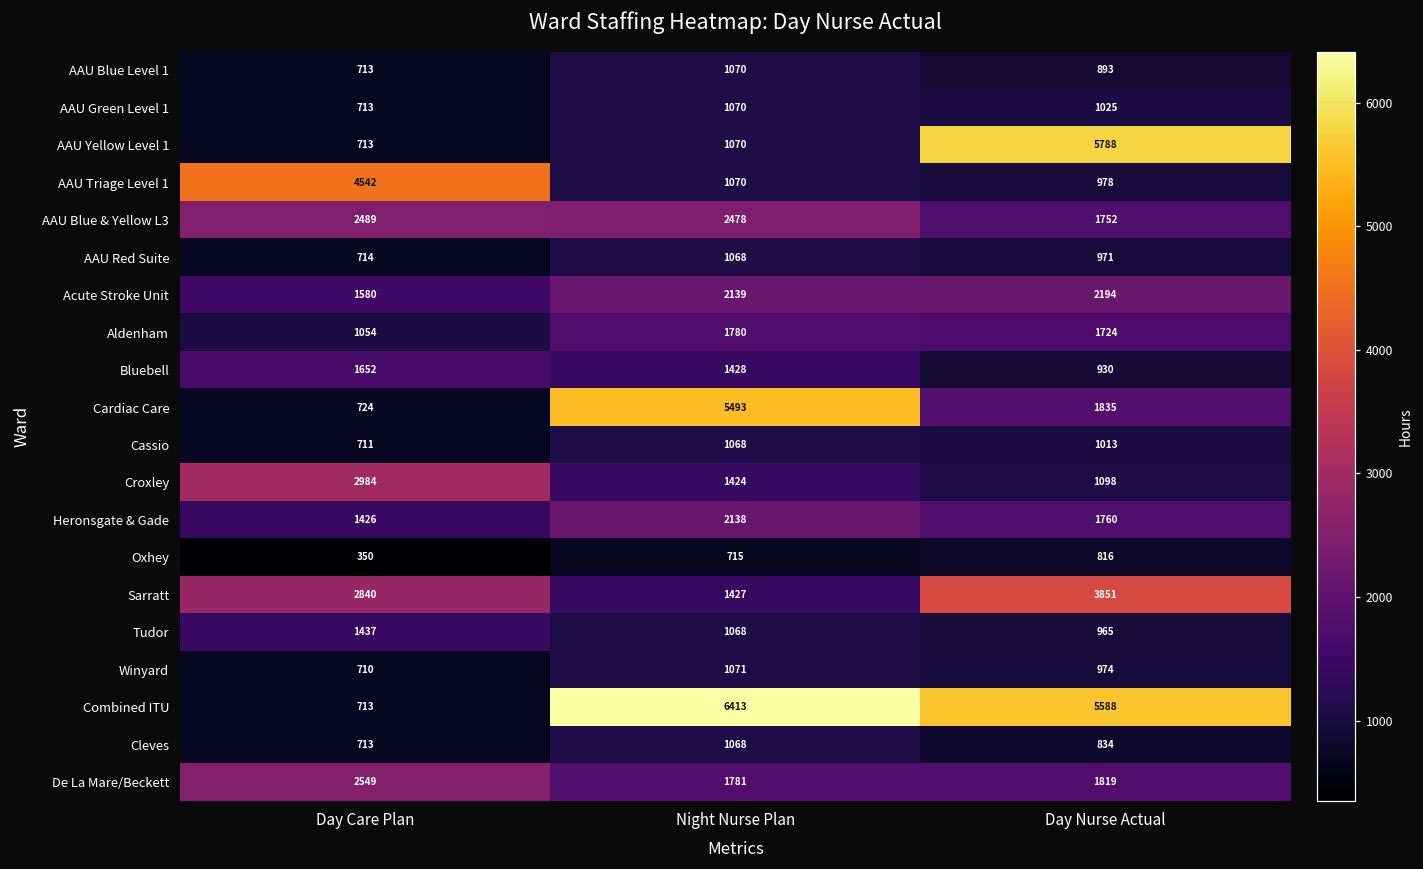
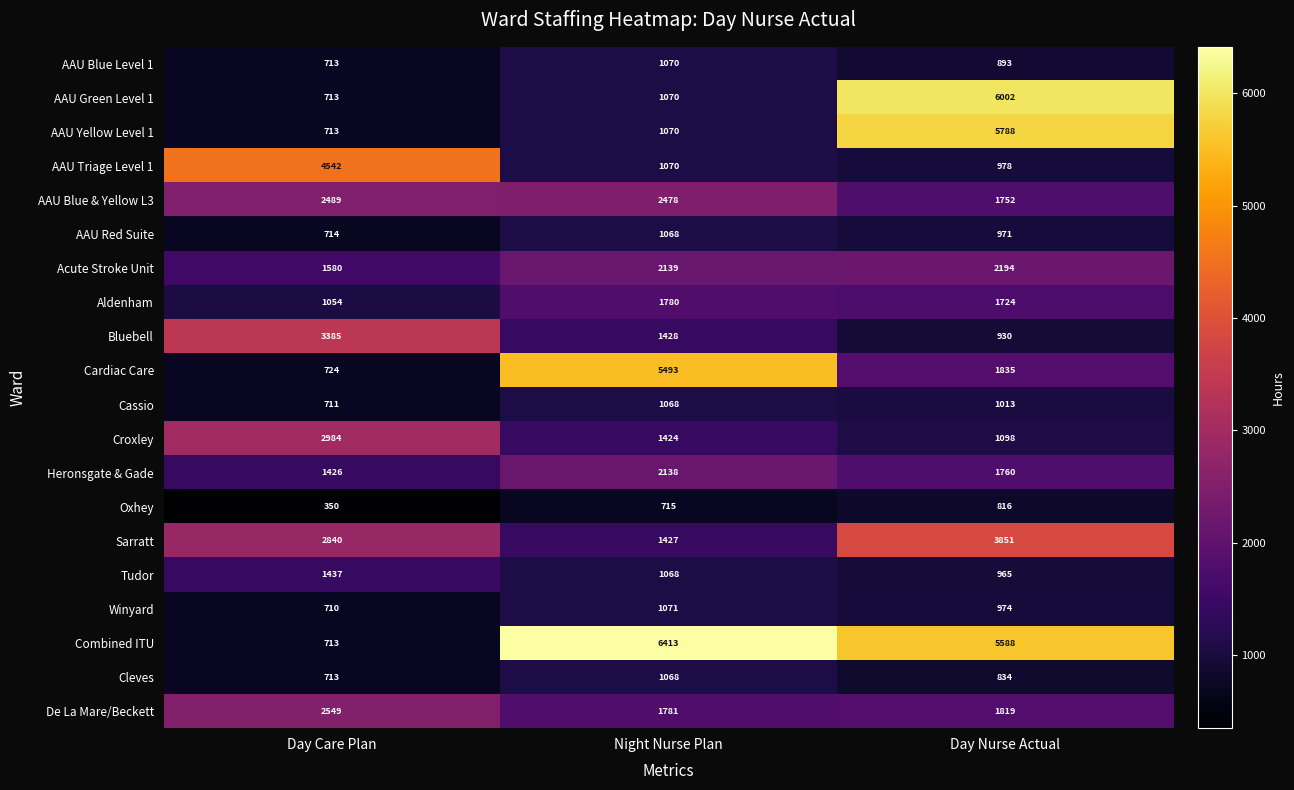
AAU Green Level 1, Day Nurse Actual: 1025 -> 6002
Bluebell, Day Care Plan: 1652 -> 3385
